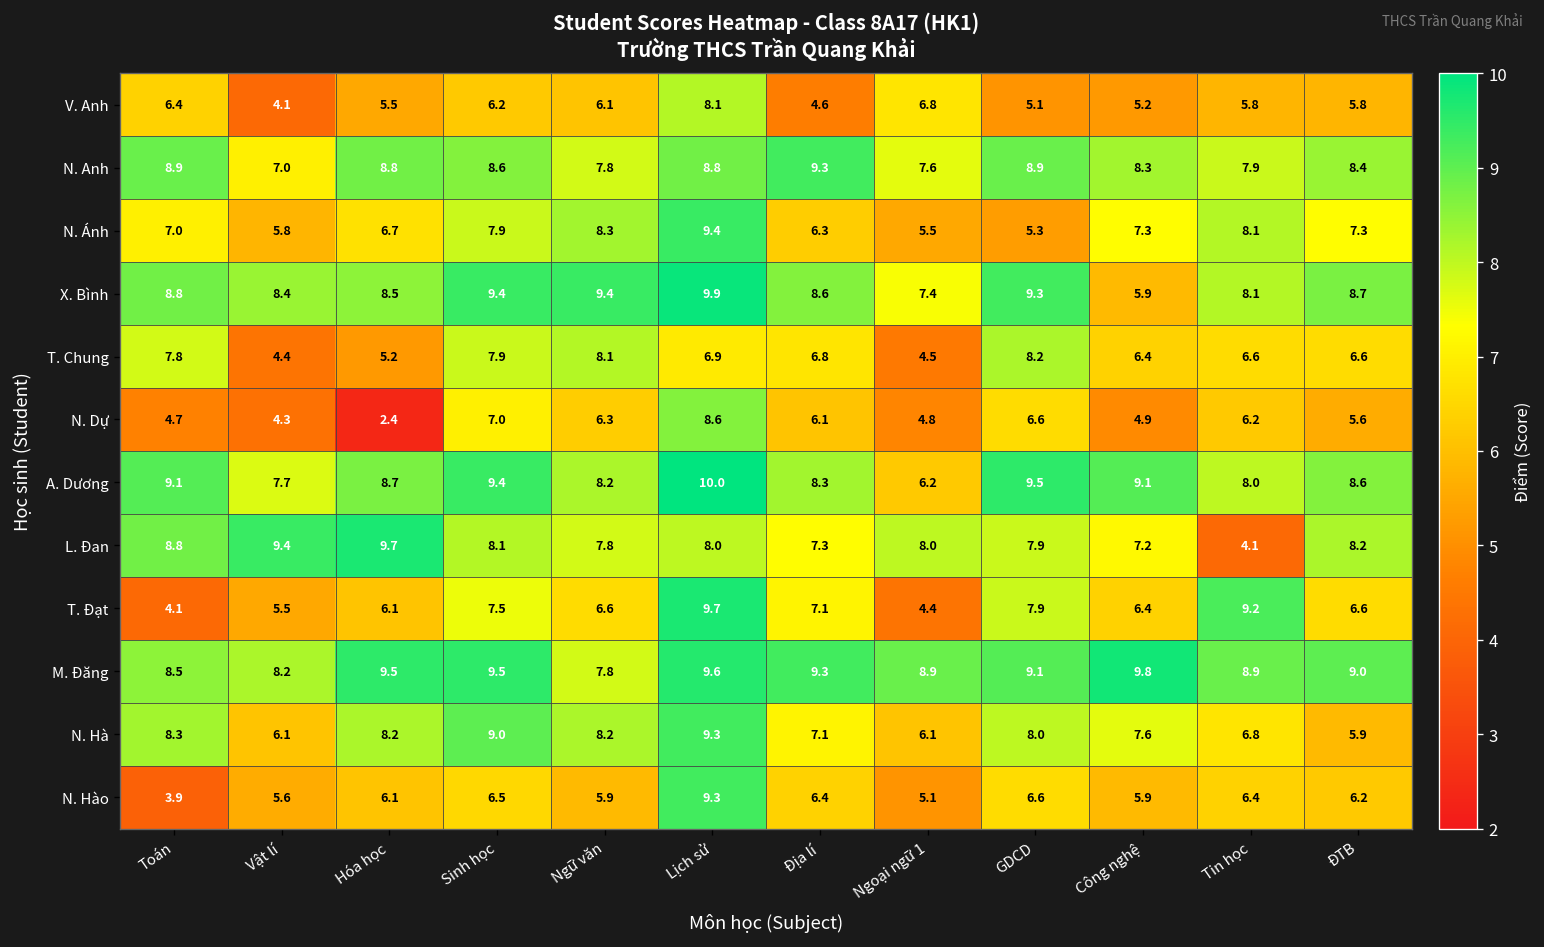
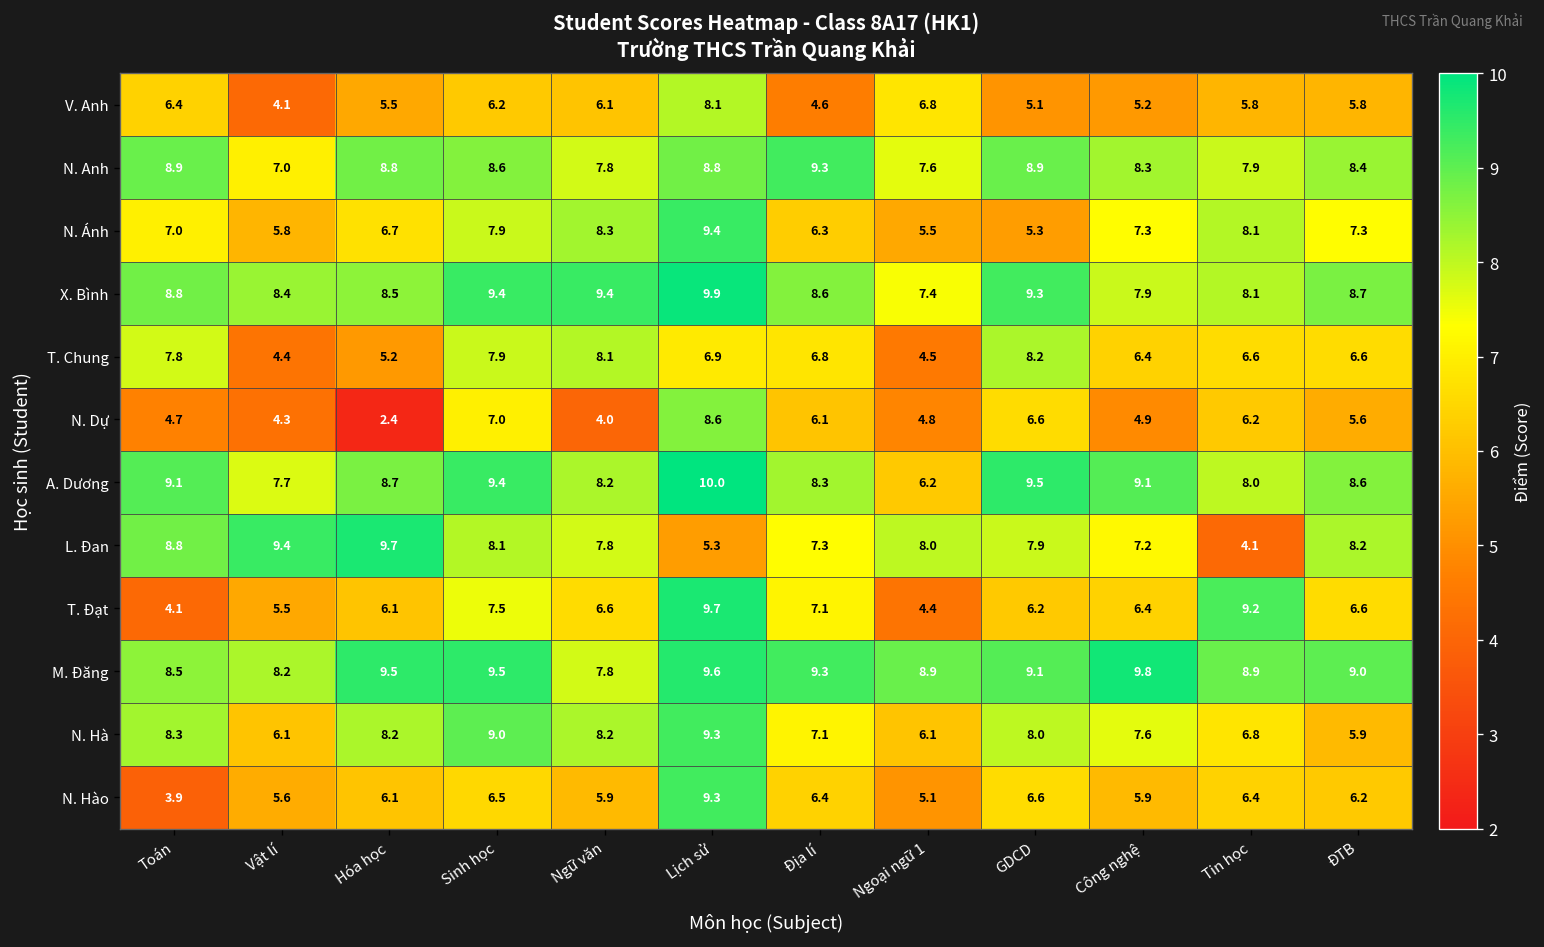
X. Bình, Công nghệ: 5.9 -> 7.9
N. Dự, Ngữ văn: 6.3 -> 4.0
L. Đan, Lịch sử: 8.0 -> 5.3
T. Đạt, GDCD: 7.9 -> 6.2
